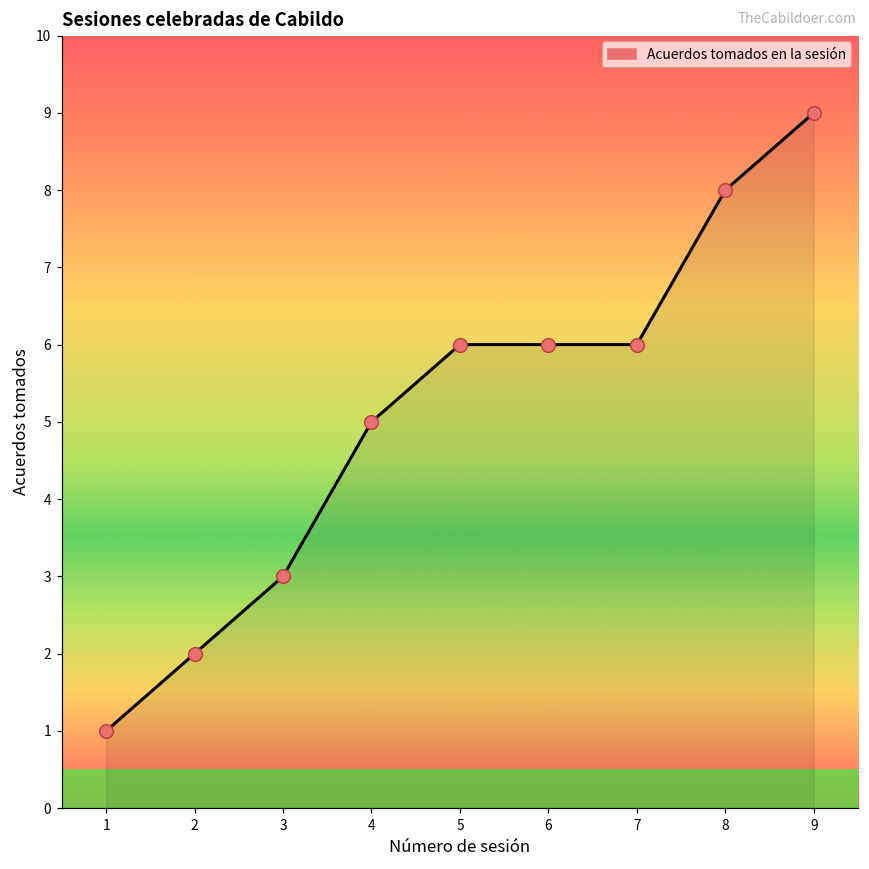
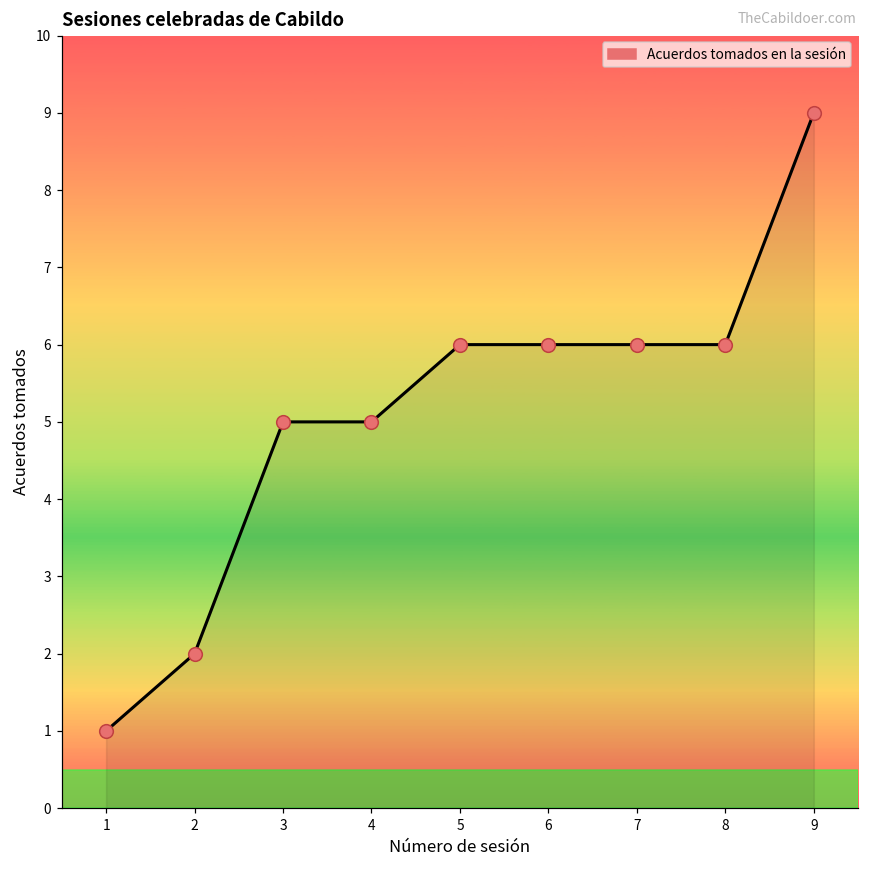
3: 3 -> 5
8: 8 -> 6
